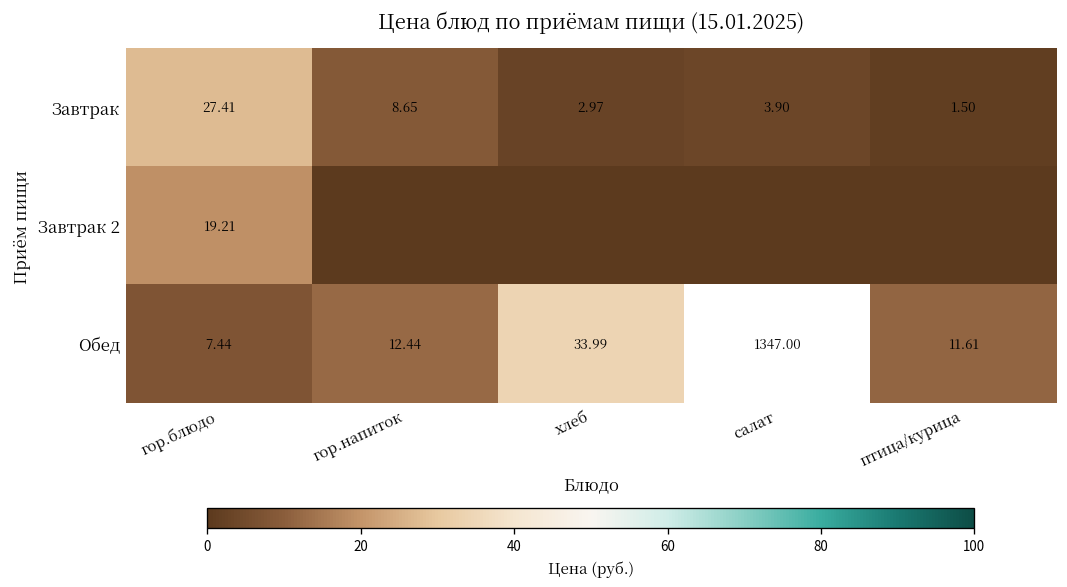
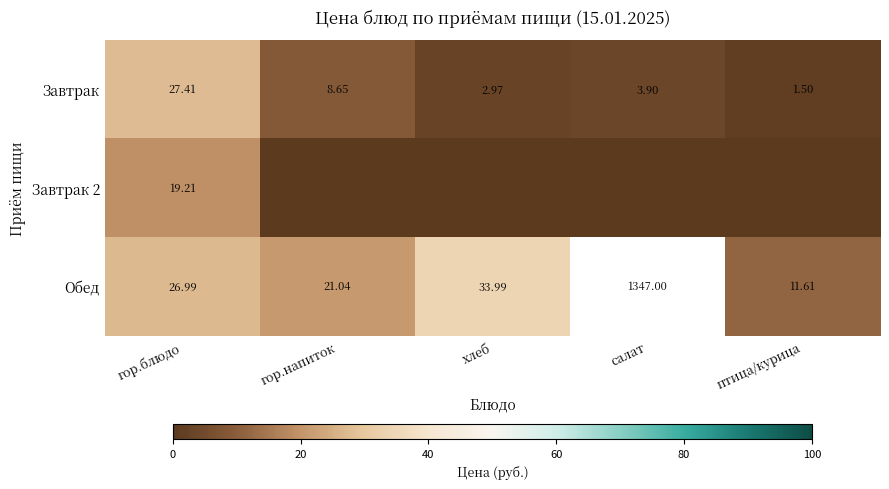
Обед, гор.блюдо: 7.44 -> 26.99
Обед, гор.напиток: 12.44 -> 21.04
